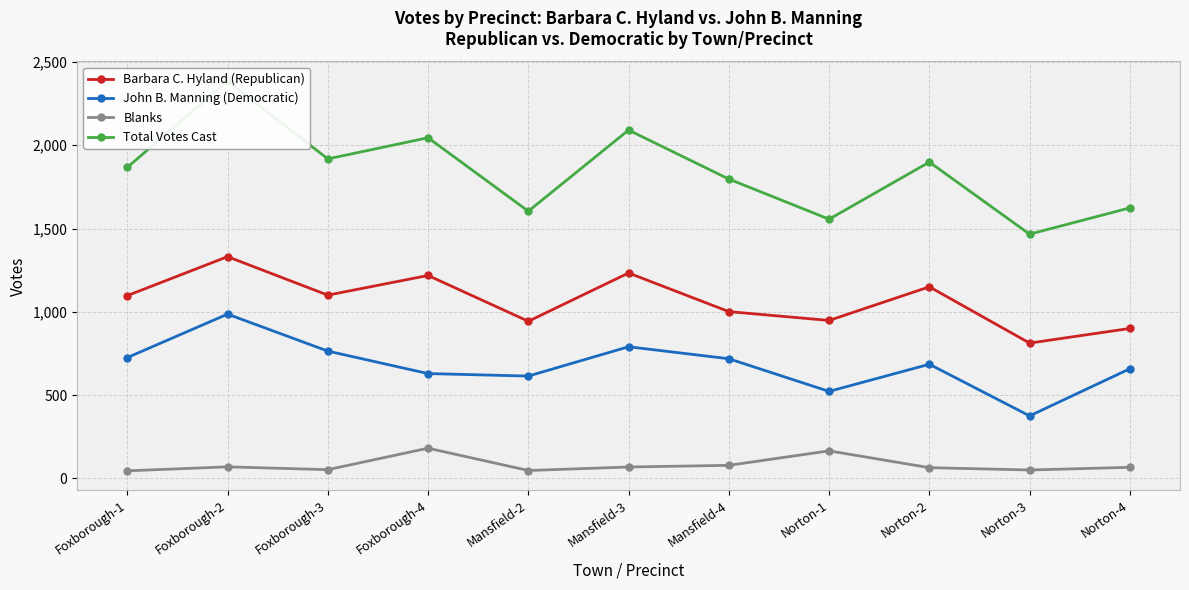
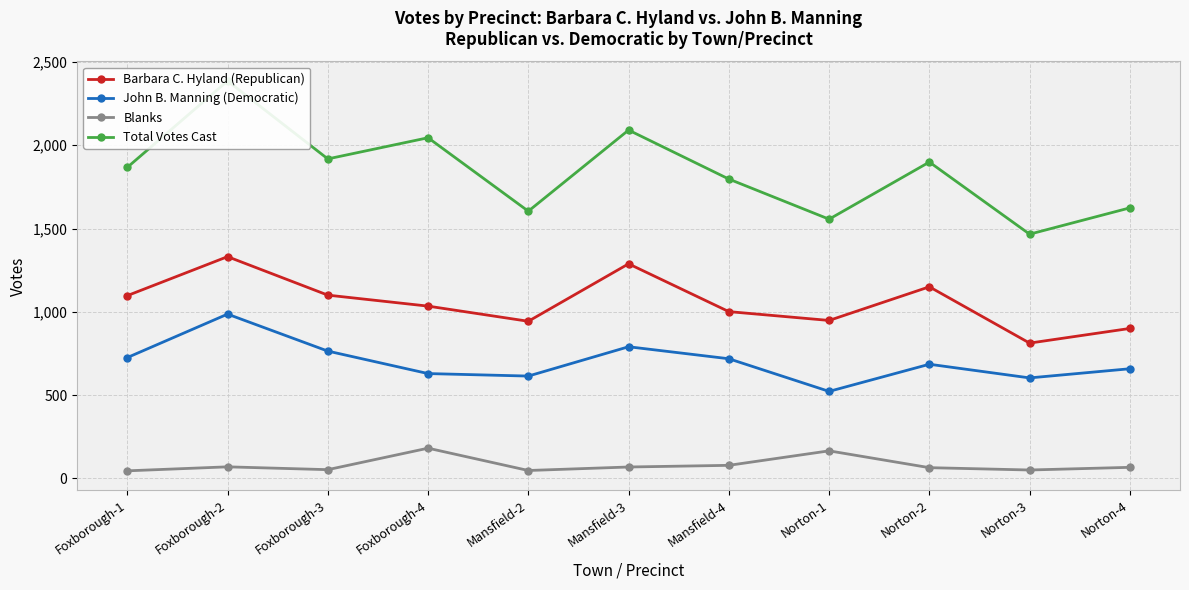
Barbara C. Hyland (Republican), Foxborough-4: 1,220 -> 1,030
Barbara C. Hyland (Republican), Mansfield-3: 1,230 -> 1,290
John B. Manning (Democratic), Norton-3: 380 -> 600
